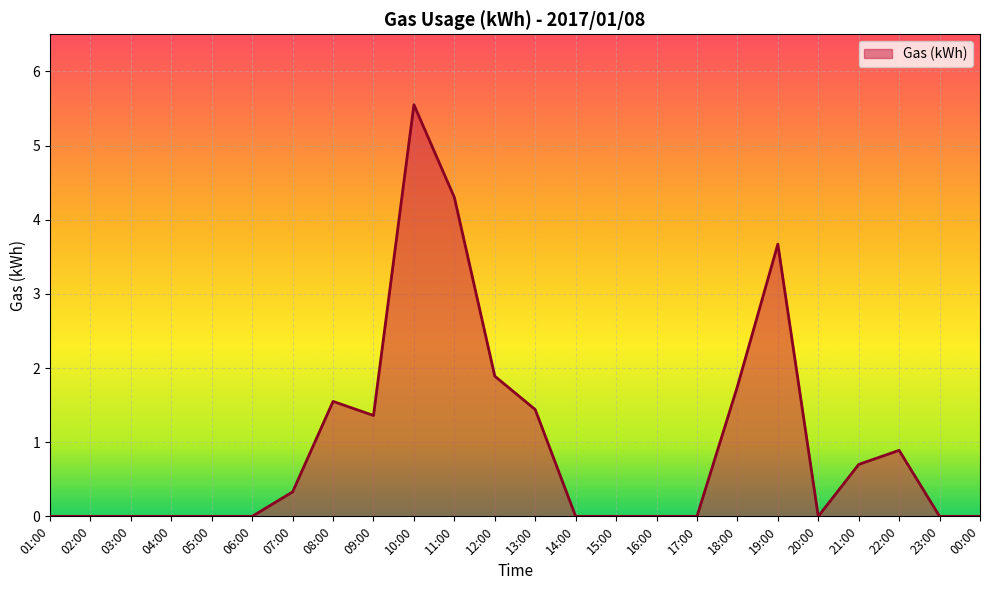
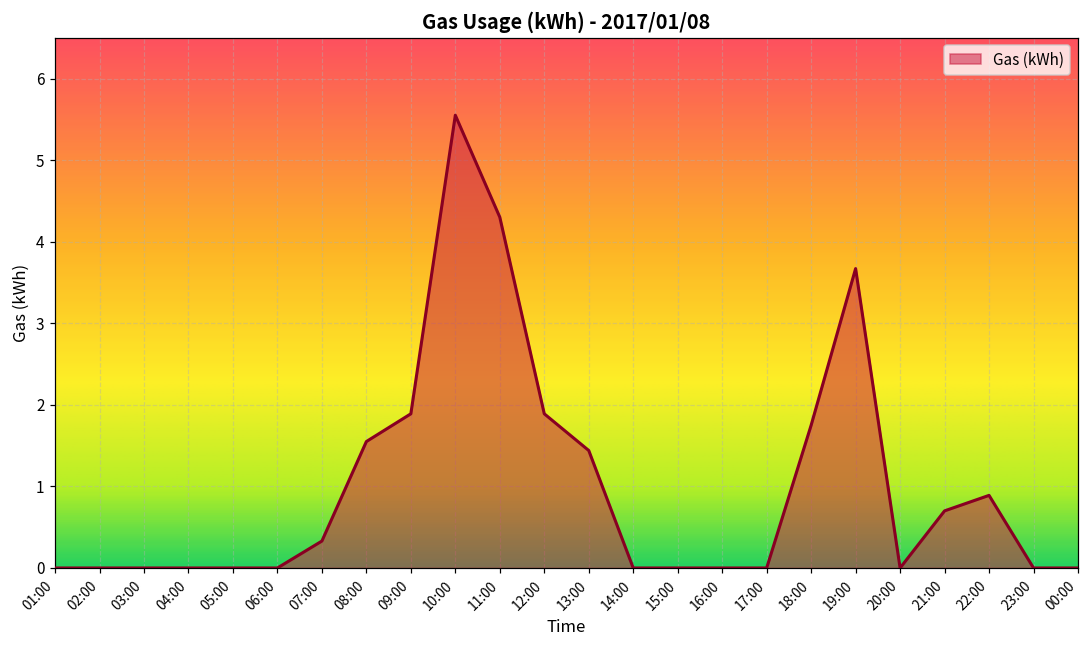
09:00: 1.4 -> 1.9
